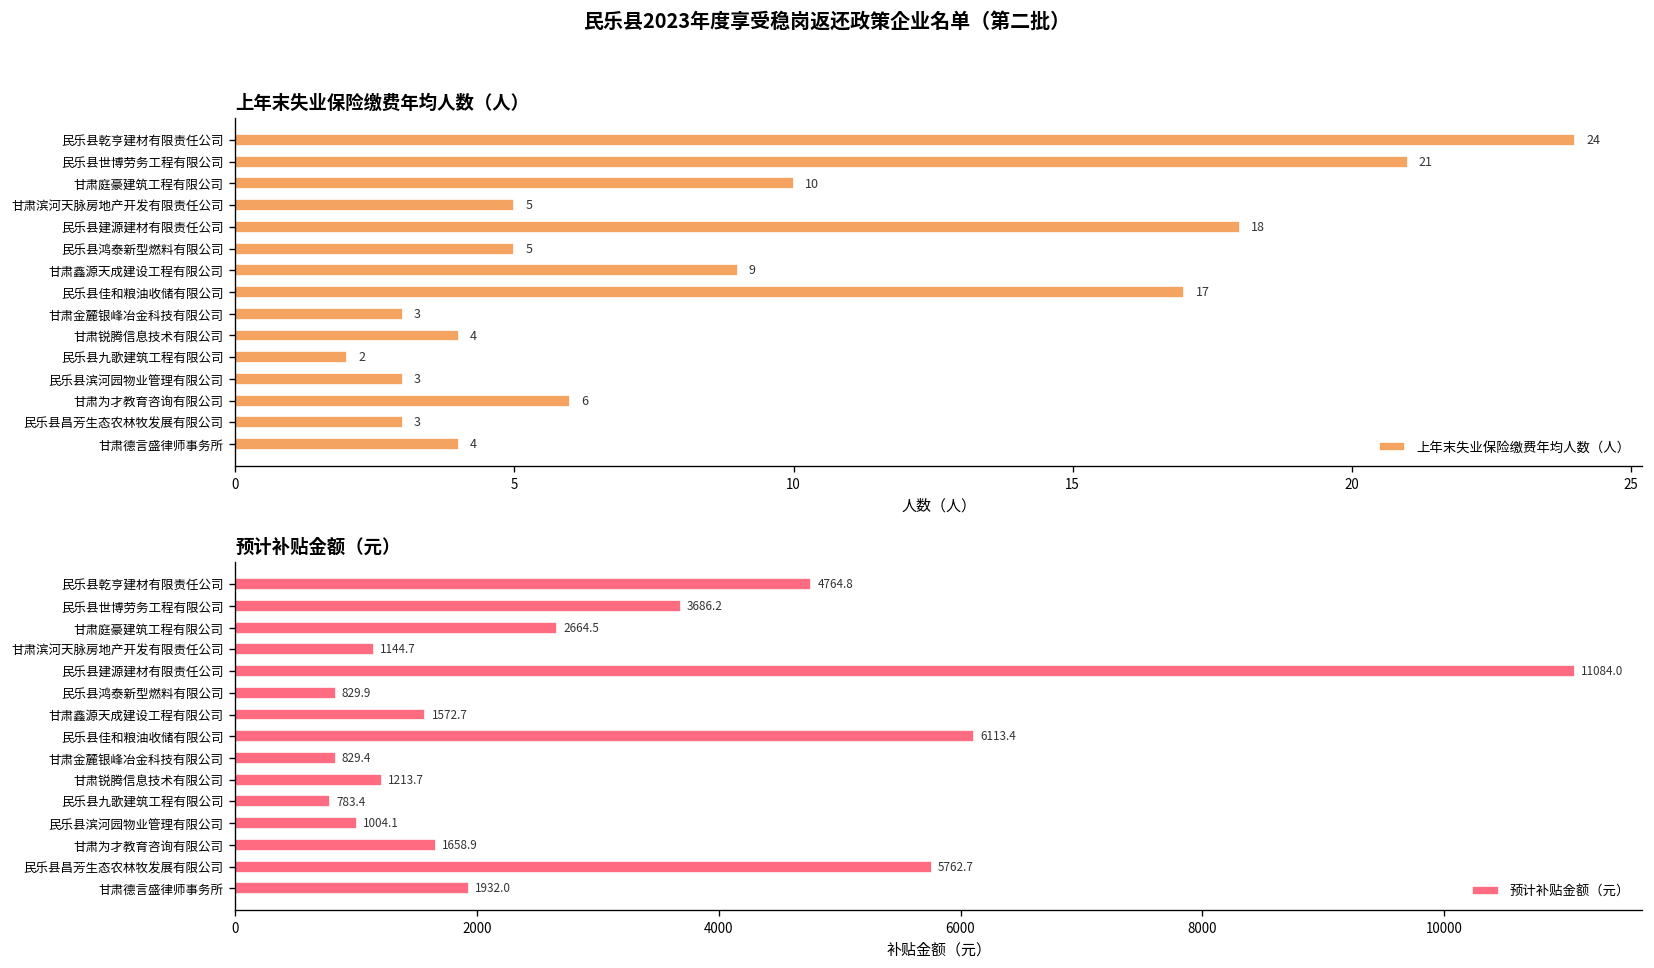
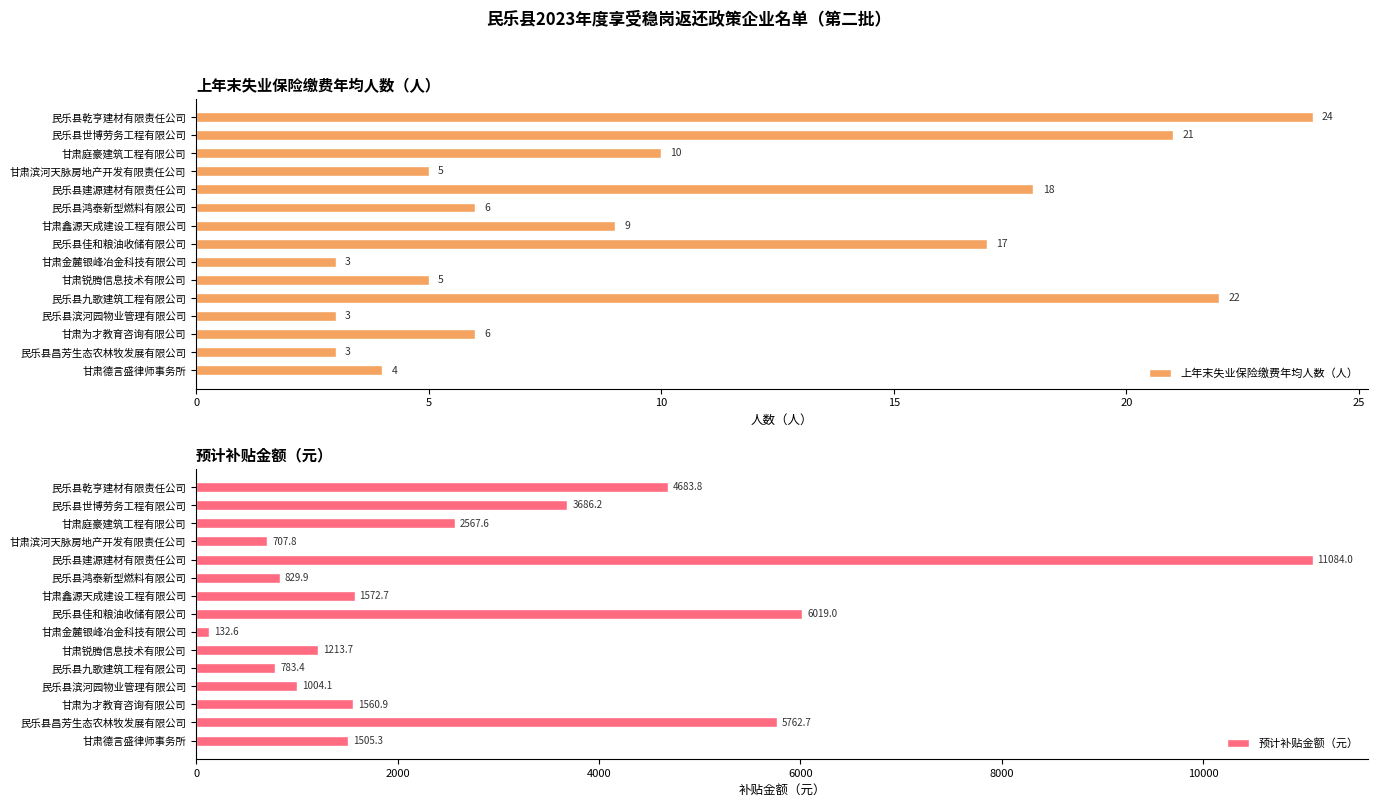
上年末失业保险缴费年均人数（人）, 民乐县鸿泰新型燃料有限公司: 5 -> 6
上年末失业保险缴费年均人数（人）, 甘肃锐腾信息技术有限公司: 4 -> 5
上年末失业保险缴费年均人数（人）, 民乐县九歌建筑工程有限公司: 2 -> 22
预计补贴金额（元）, 民乐县乾亨建材有限责任公司: 4764.8 -> 4683.8
预计补贴金额（元）, 甘肃庭豪建筑工程有限公司: 2664.5 -> 2567.6
预计补贴金额（元）, 甘肃滨河天脉房地产开发有限责任公司: 1144.7 -> 707.8
预计补贴金额（元）, 民乐县佳和粮油收储有限公司: 6113.4 -> 6019.0
预计补贴金额（元）, 甘肃金麓银峰冶金科技有限公司: 829.4 -> 132.6
预计补贴金额（元）, 甘肃为才教育咨询有限公司: 1658.9 -> 1560.9
预计补贴金额（元）, 甘肃德言盛律师事务所: 1932.0 -> 1505.3
